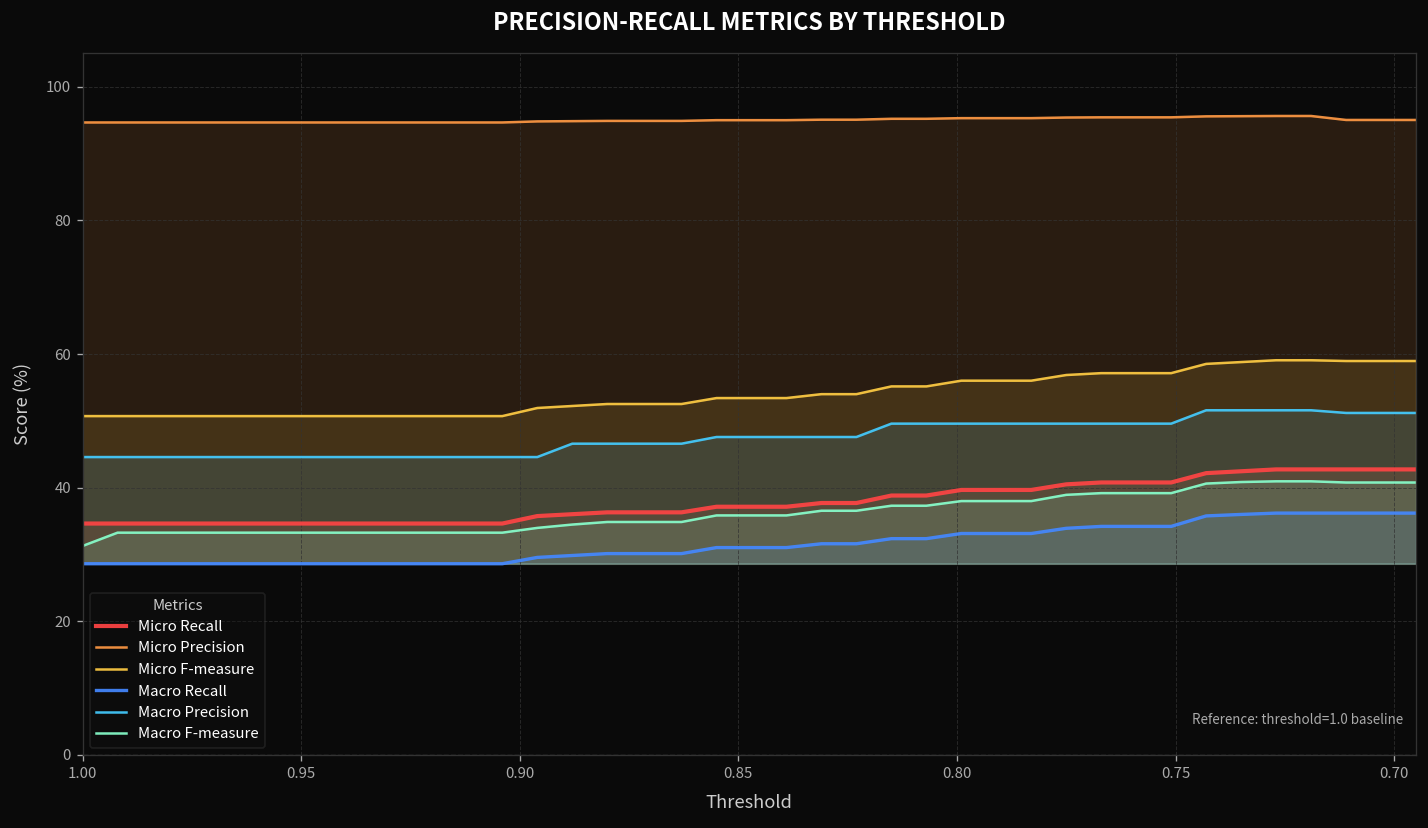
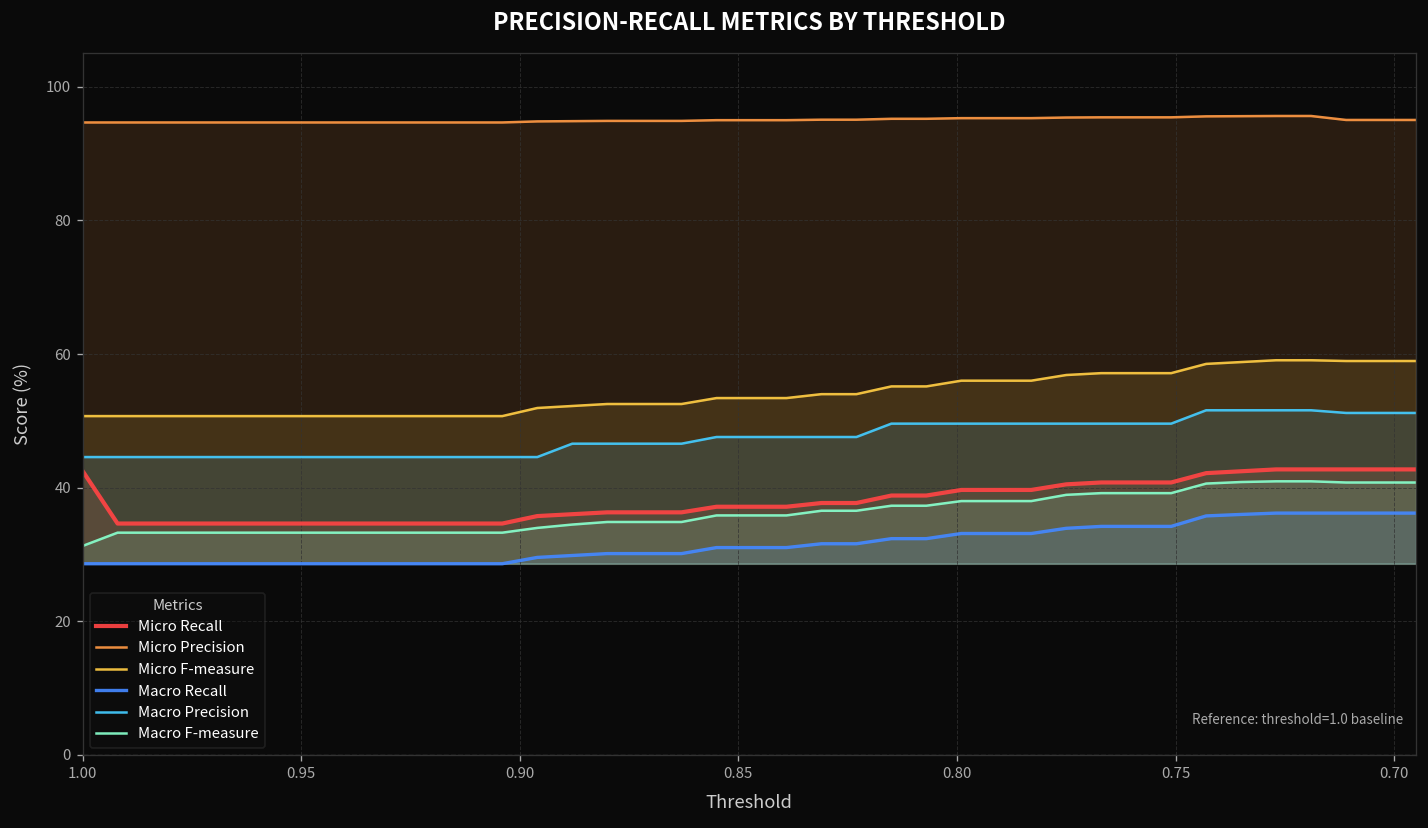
Micro Recall, 1.00: 35 -> 43
